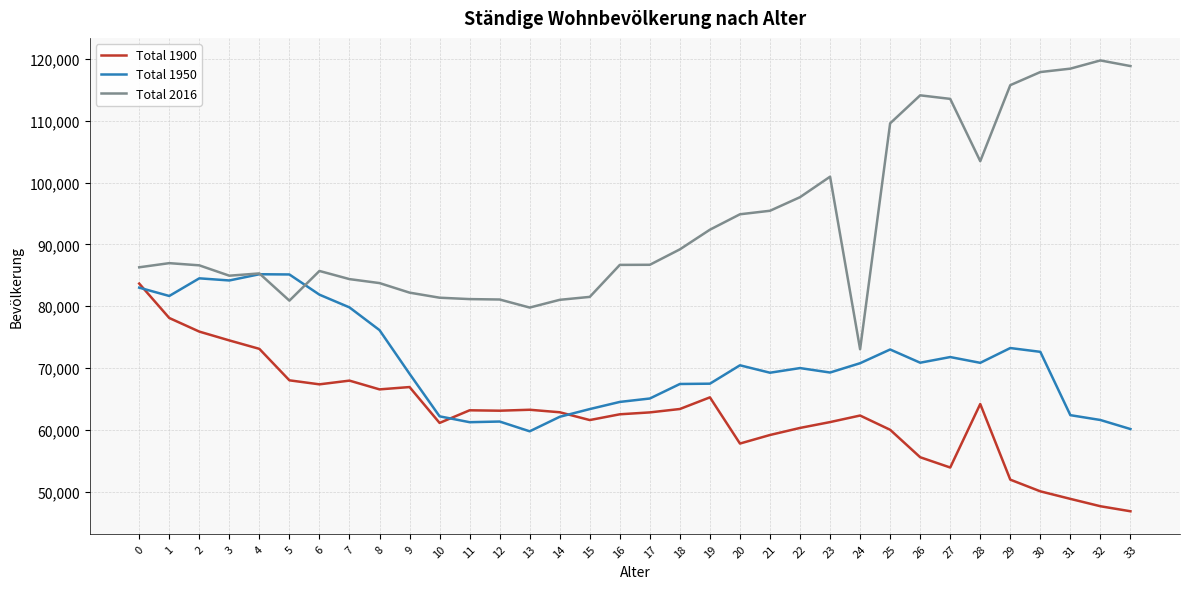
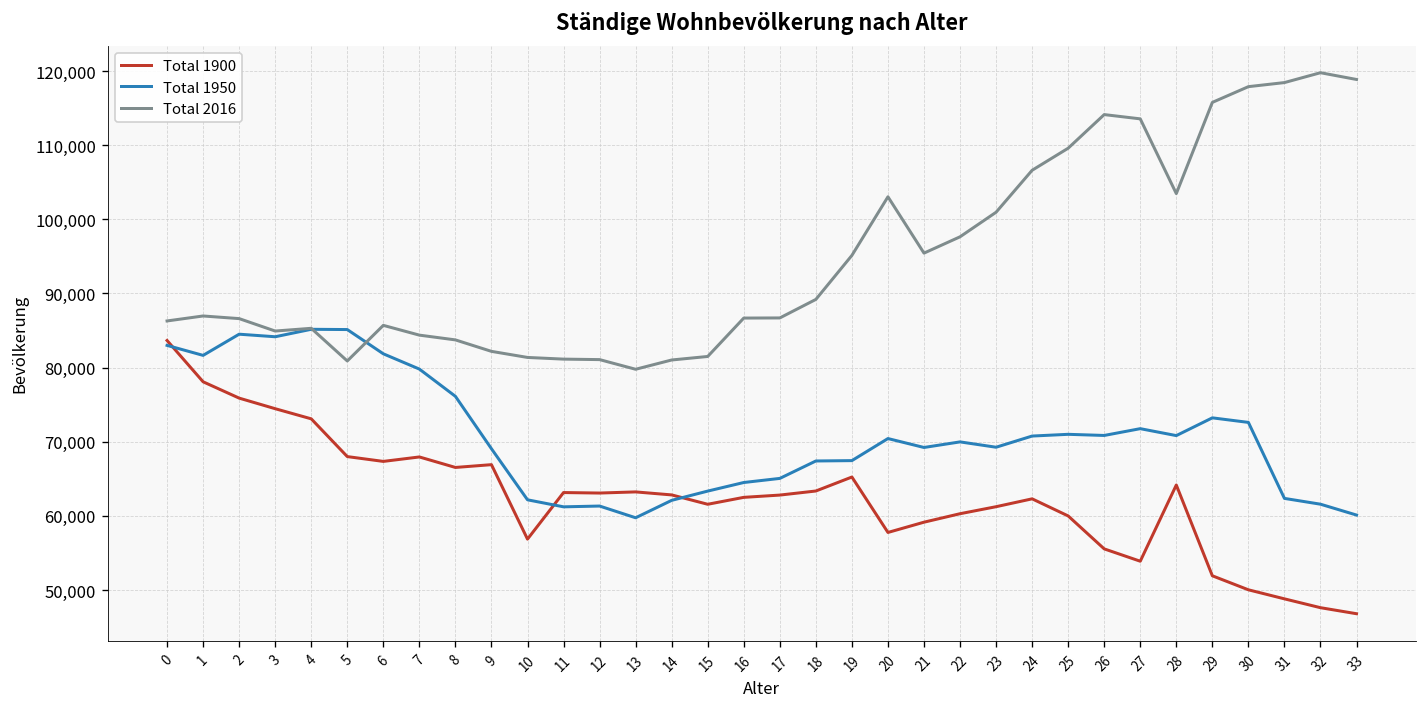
Total 1900, 10: 61,000 -> 57,000
Total 2016, 19: 92,000 -> 95,000
Total 2016, 20: 95,000 -> 103,000
Total 2016, 24: 73,000 -> 107,000
Total 1950, 25: 73,000 -> 71,000
